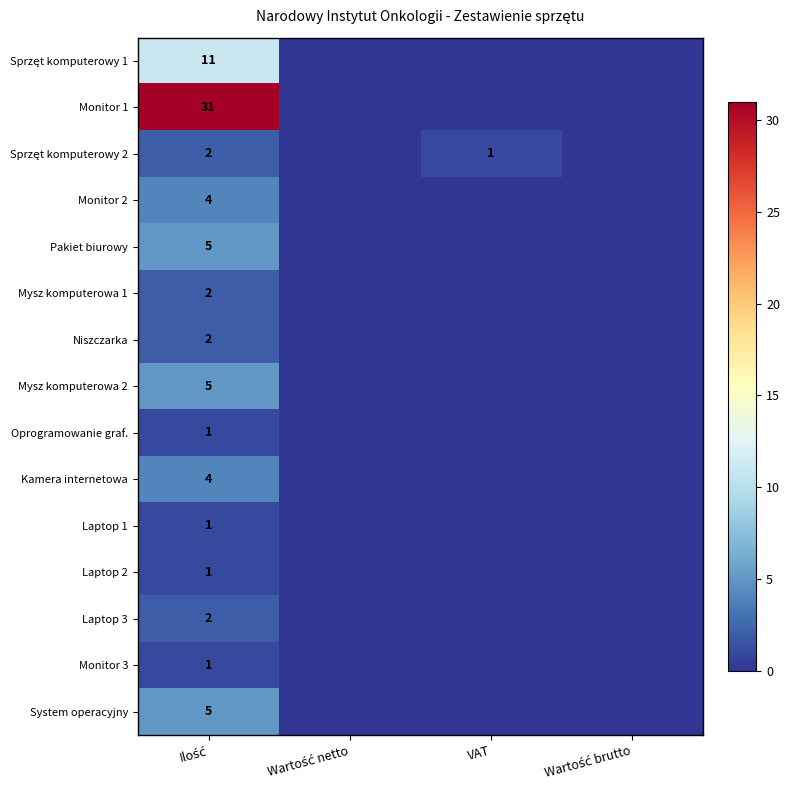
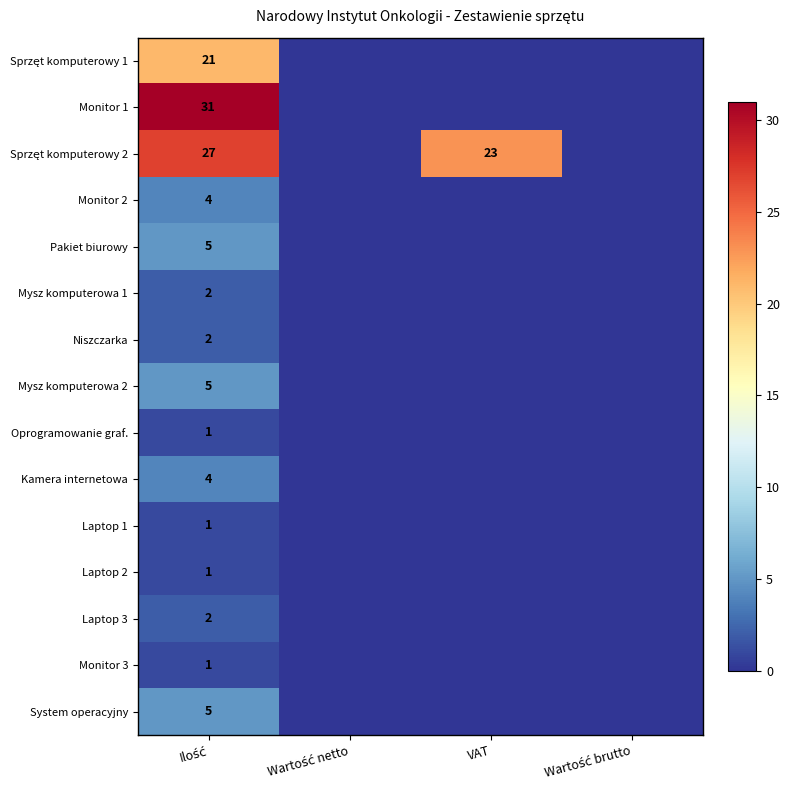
Sprzęt komputerowy 1, Ilość: 11 -> 21
Sprzęt komputerowy 2, Ilość: 2 -> 27
Sprzęt komputerowy 2, VAT: 1 -> 23
